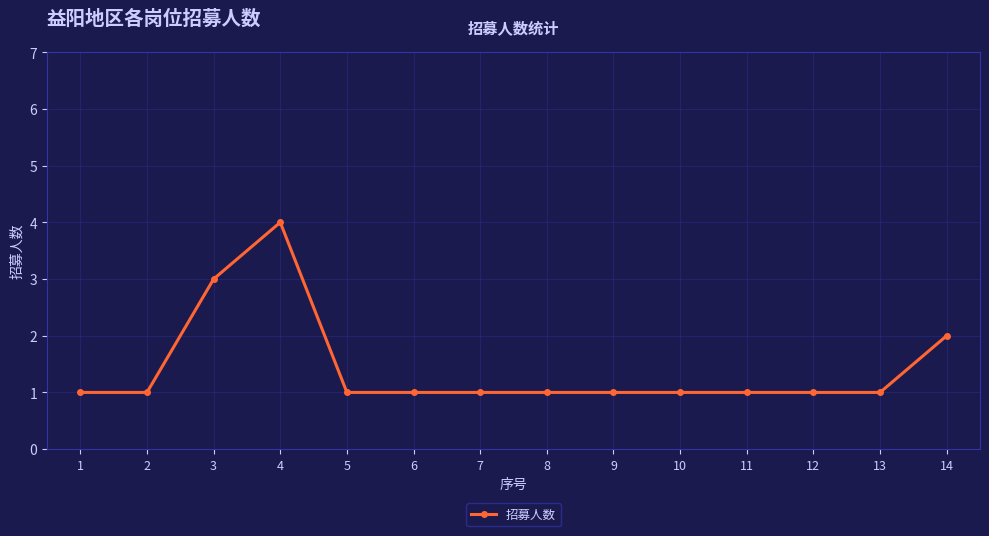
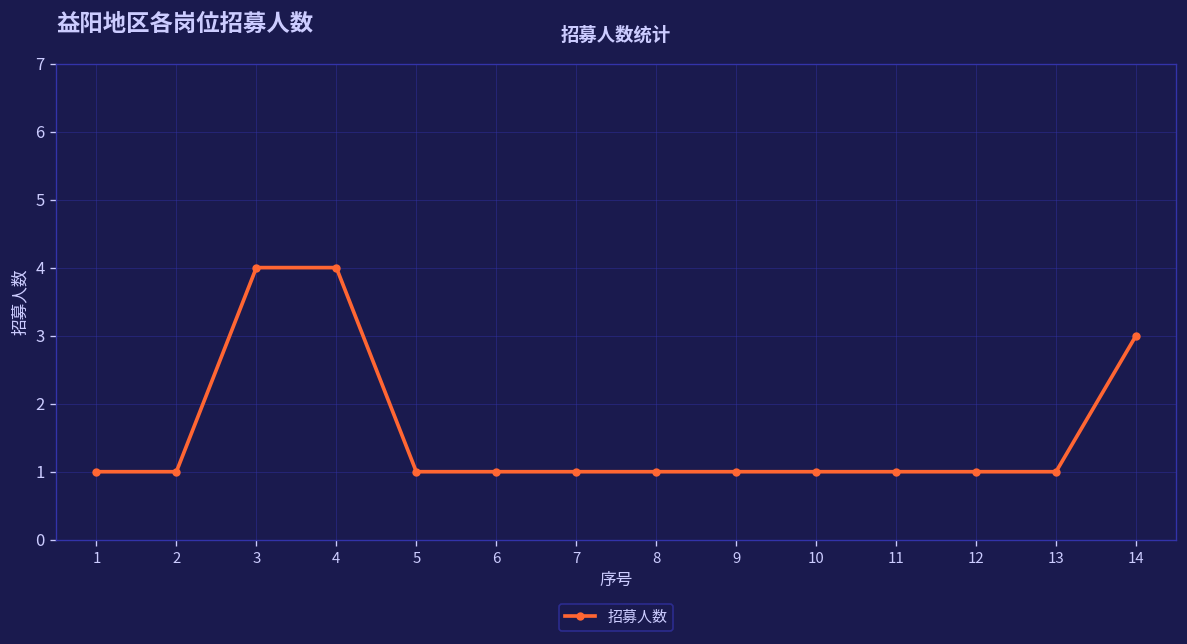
3: 3 -> 4
14: 2 -> 3
